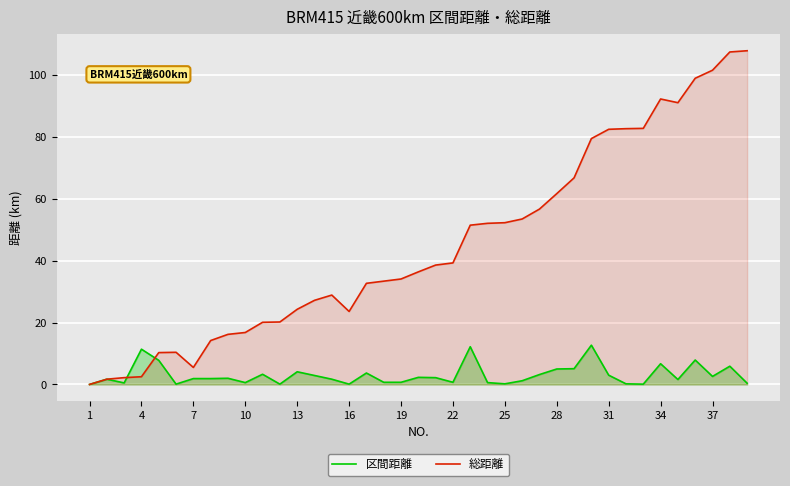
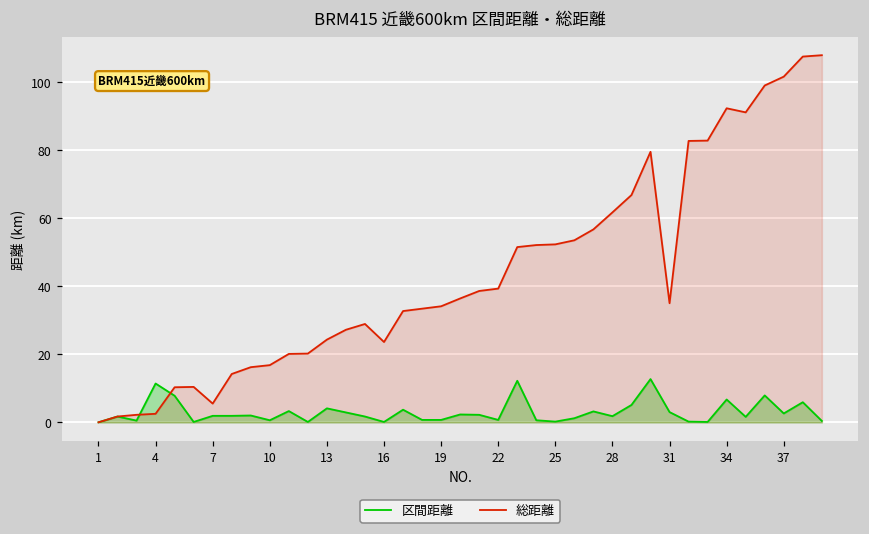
区間距離, 28: 5 -> 2
総距離, 31: 83 -> 35
